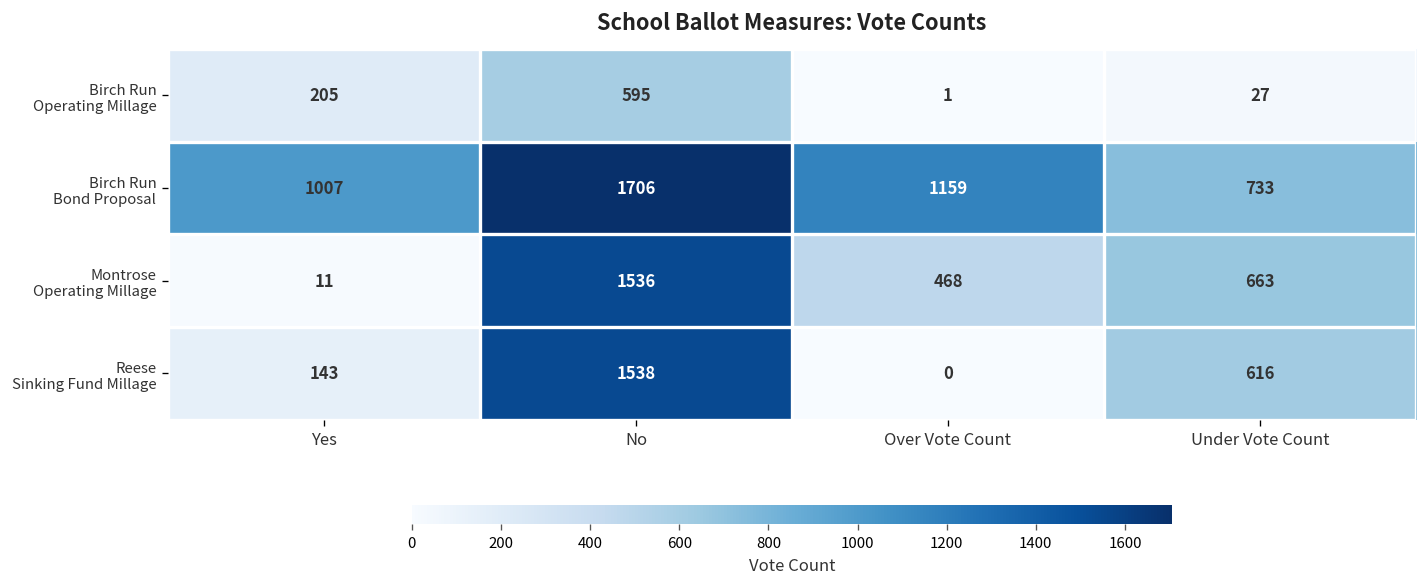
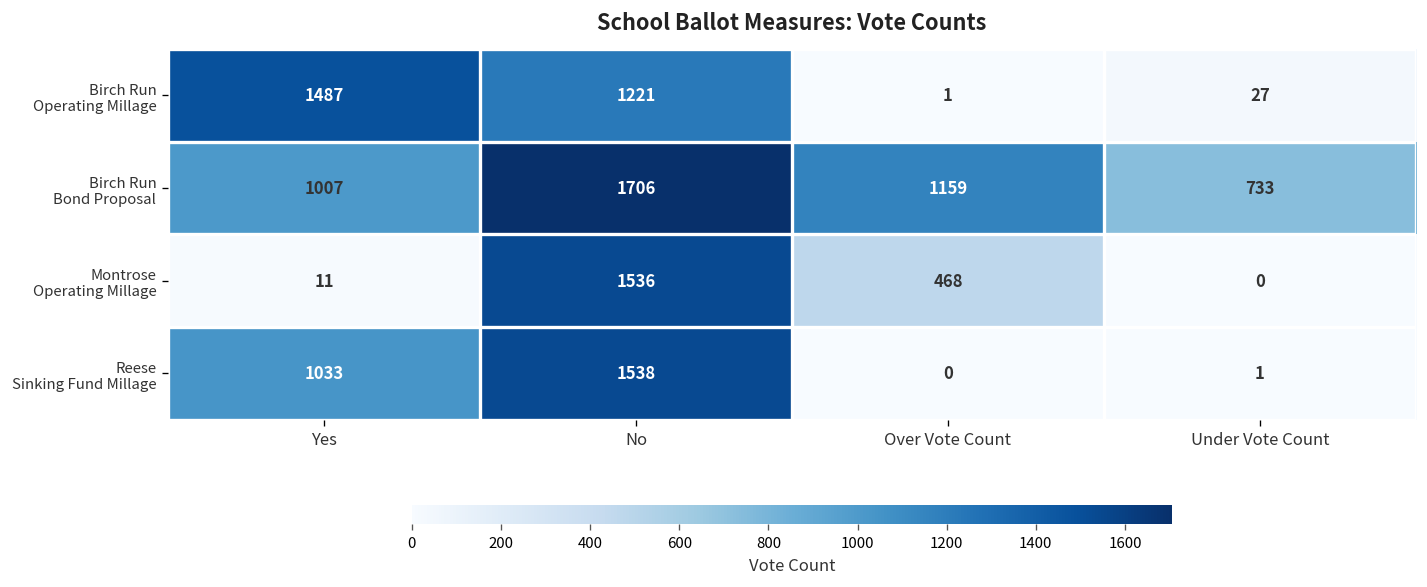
Birch Run Operating Millage, Yes: 205 -> 1487
Birch Run Operating Millage, No: 595 -> 1221
Montrose Operating Millage, Under Vote Count: 663 -> 0
Reese Sinking Fund Millage, Yes: 143 -> 1033
Reese Sinking Fund Millage, Under Vote Count: 616 -> 1
